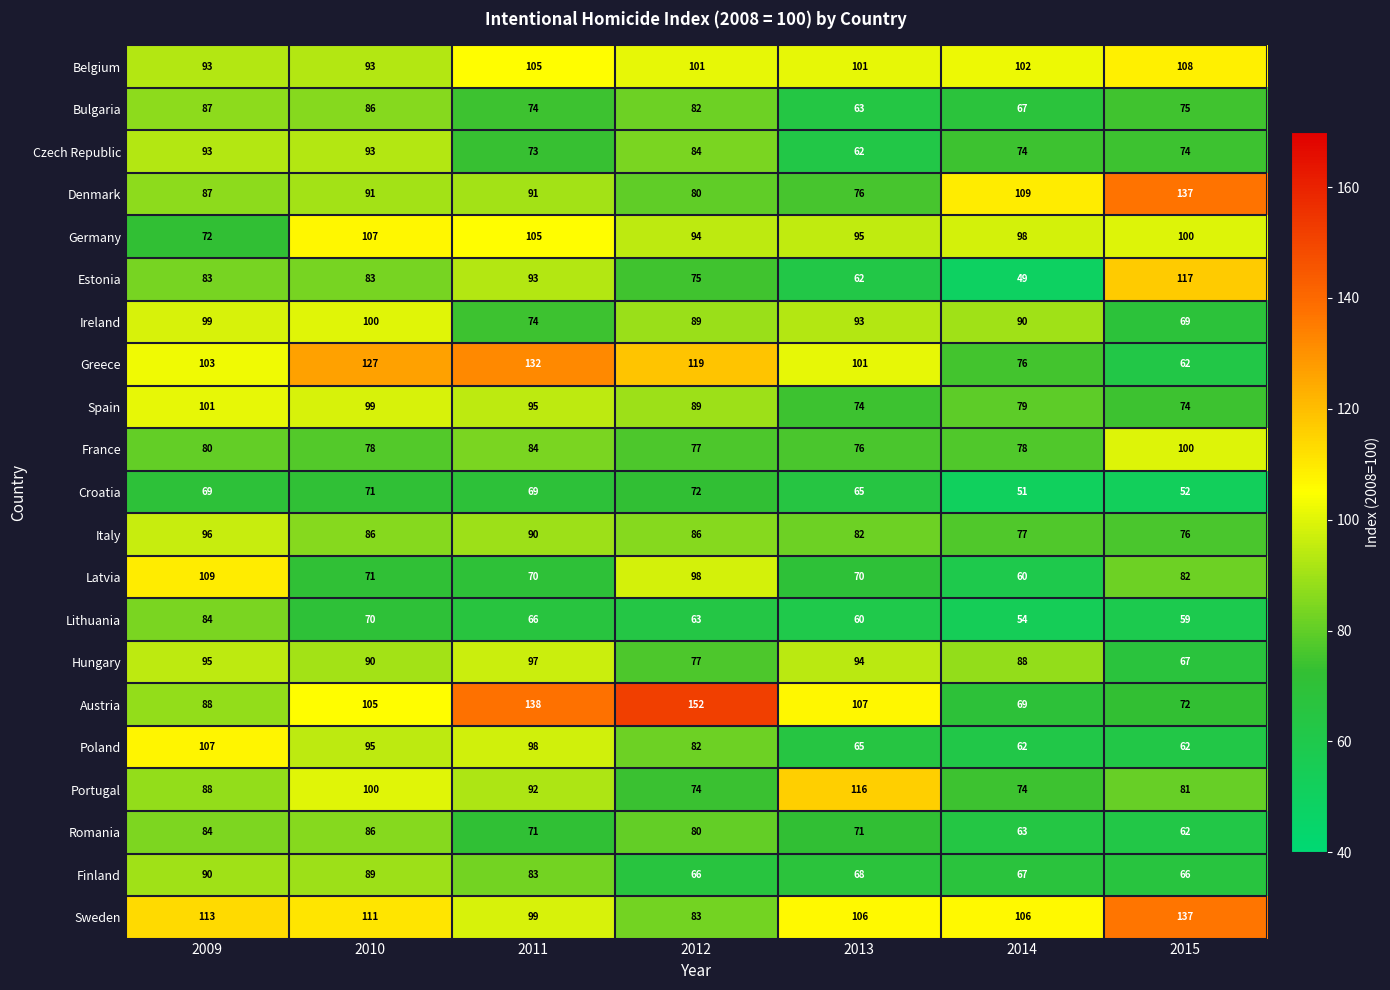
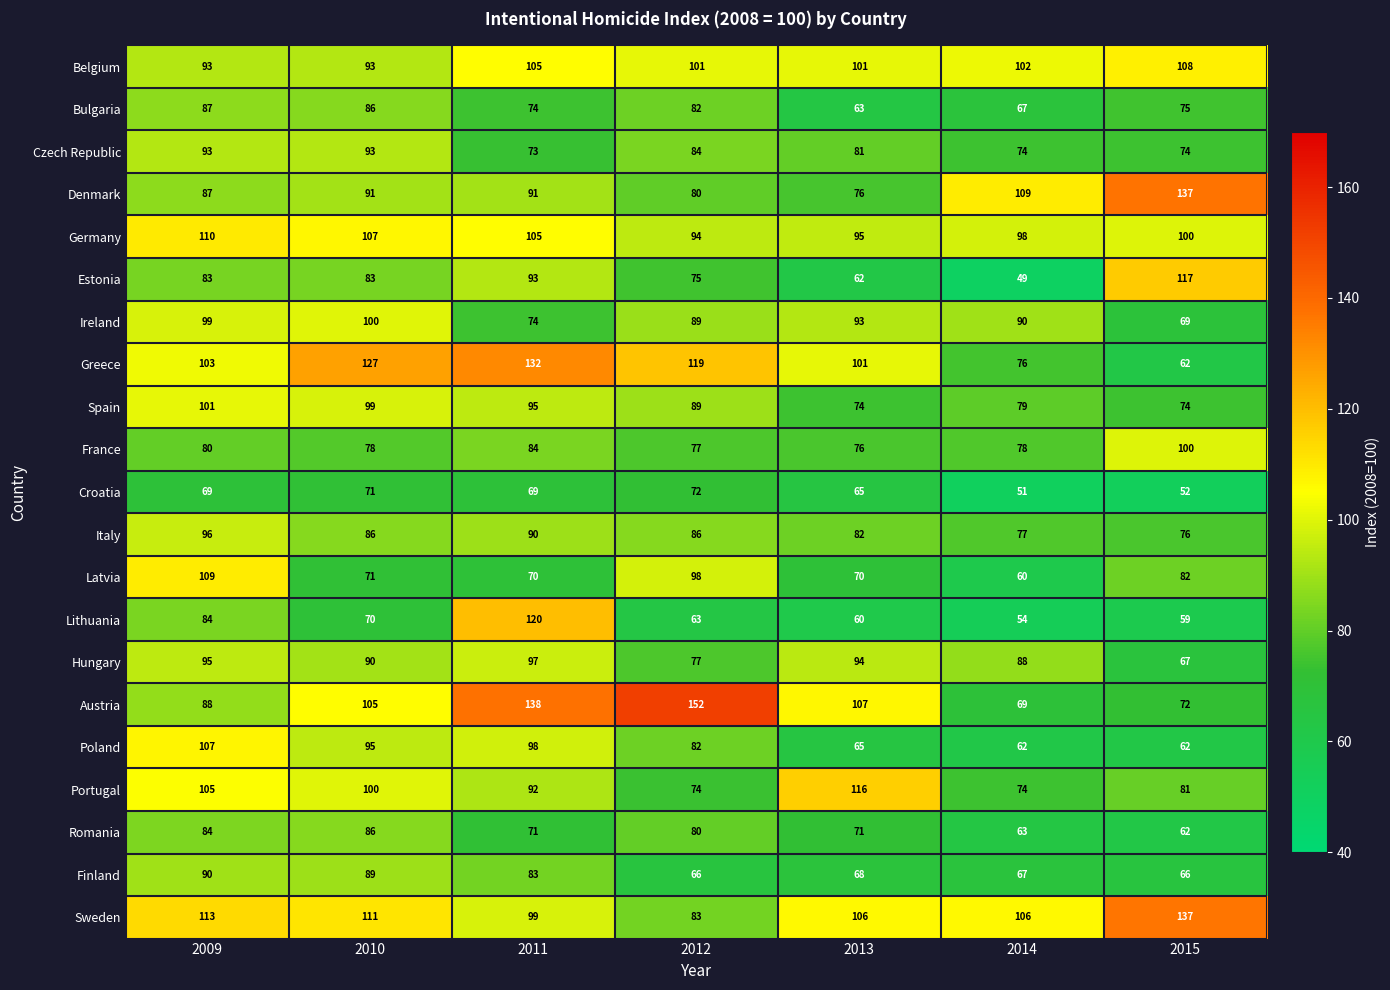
Czech Republic, 2013: 62 -> 81
Germany, 2009: 72 -> 110
Lithuania, 2011: 66 -> 120
Portugal, 2009: 88 -> 105
